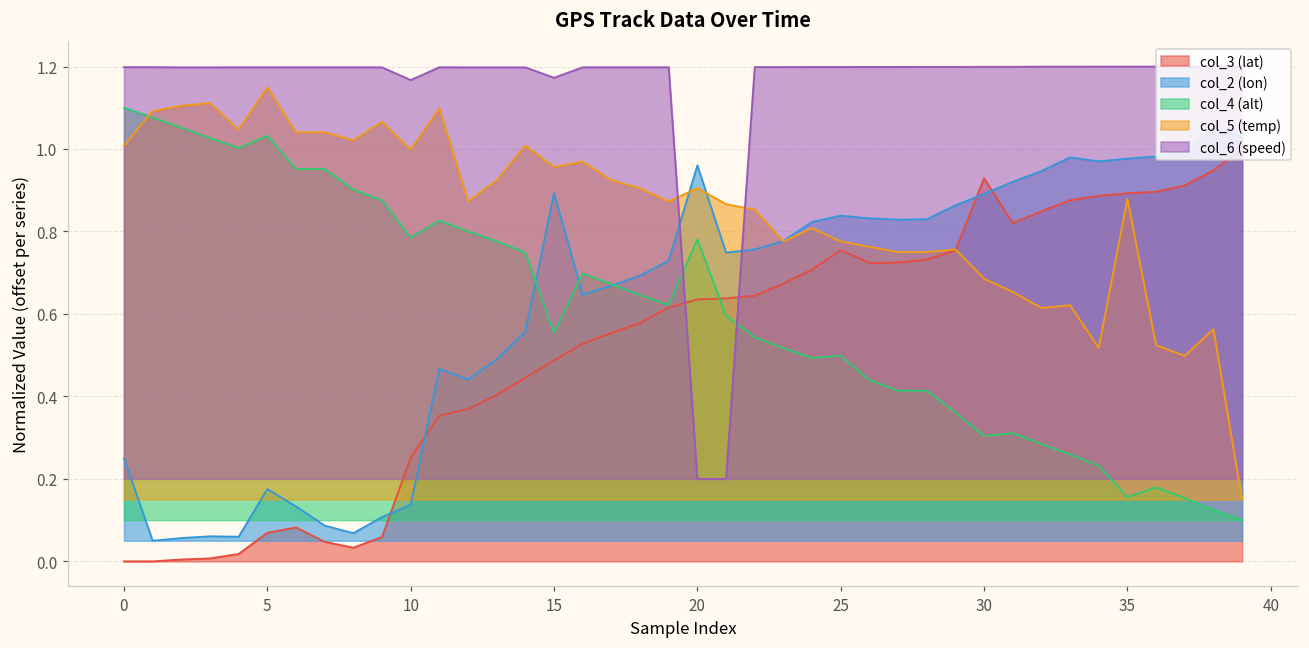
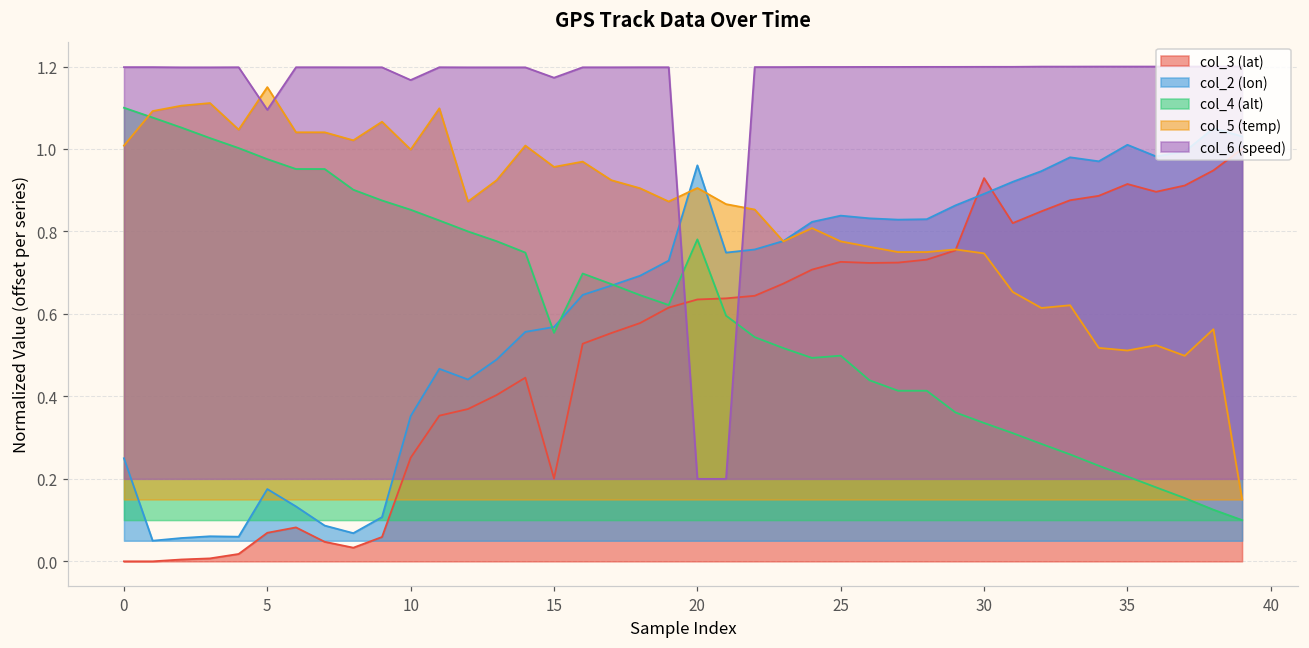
col_4 (alt), 5: 1.03 -> 0.98
col_6 (speed), 5: 1.20 -> 1.09
col_2 (lon), 10: 0.14 -> 0.35
col_4 (alt), 10: 0.78 -> 0.85
col_3 (lat), 15: 0.49 -> 0.20
col_2 (lon), 15: 0.89 -> 0.57
col_3 (lat), 25: 0.75 -> 0.73
col_4 (alt), 30: 0.30 -> 0.34
col_5 (temp), 30: 0.69 -> 0.75
col_3 (lat), 35: 0.89 -> 0.92
col_2 (lon), 35: 0.98 -> 1.01
col_4 (alt), 35: 0.16 -> 0.21
col_5 (temp), 35: 0.88 -> 0.51
